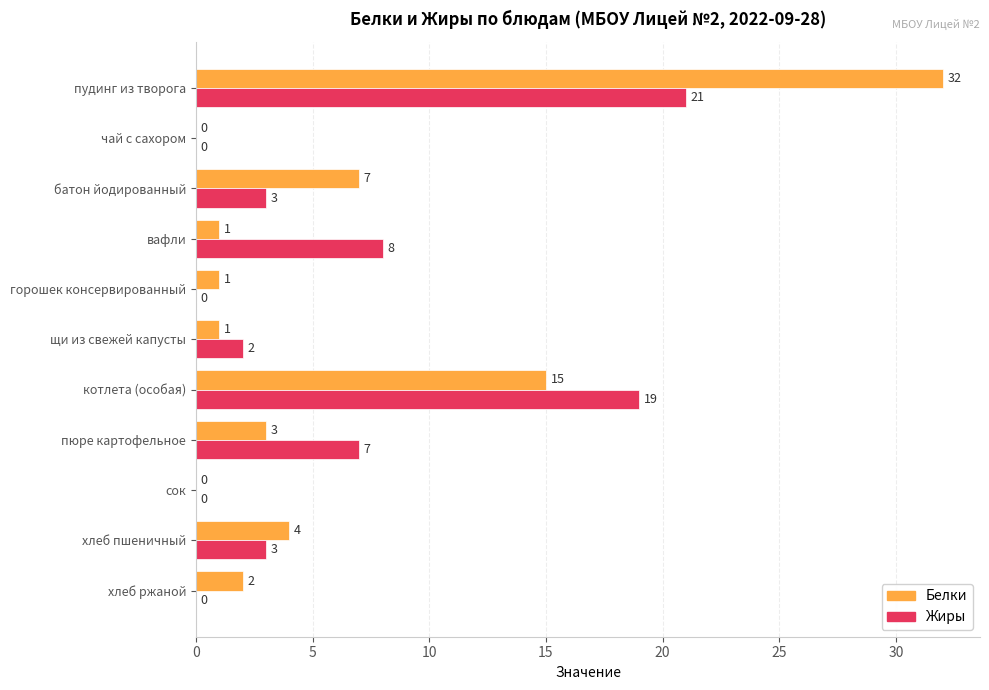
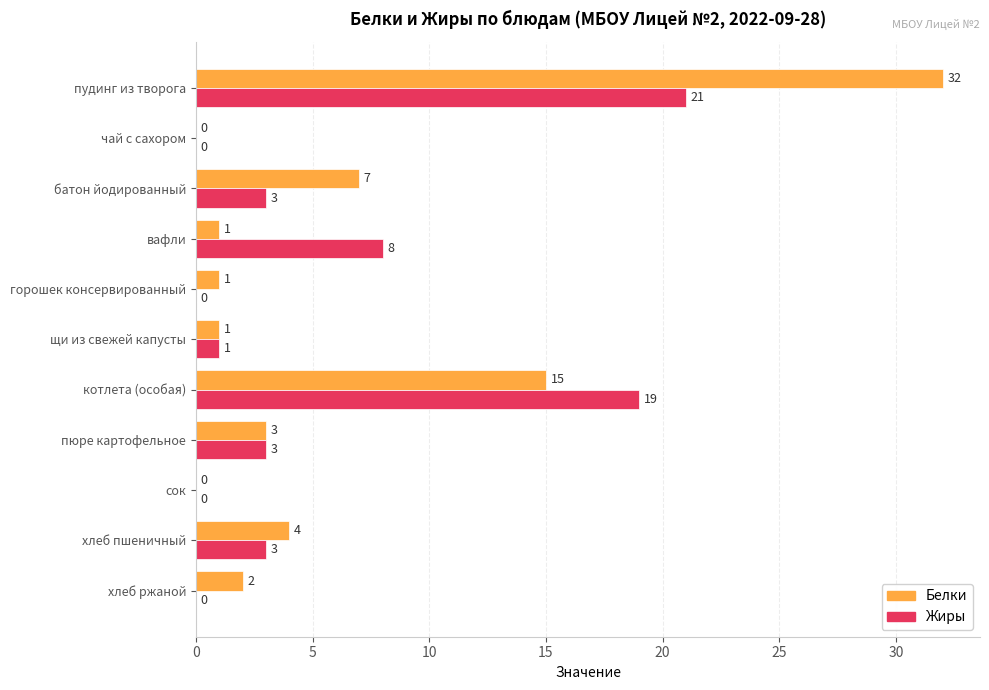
Жиры, щи из свежей капусты: 2 -> 1
Жиры, пюре картофельное: 7 -> 3
